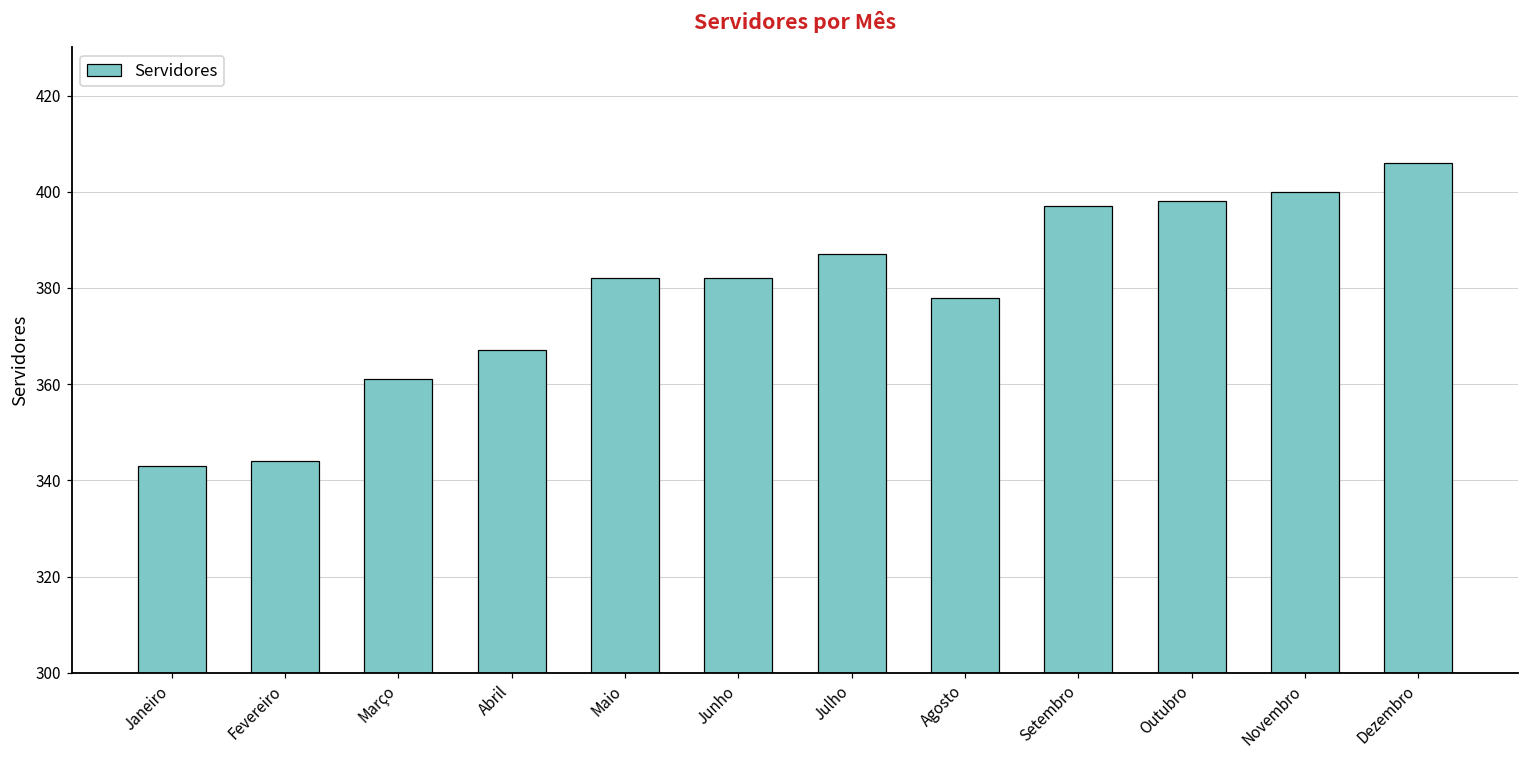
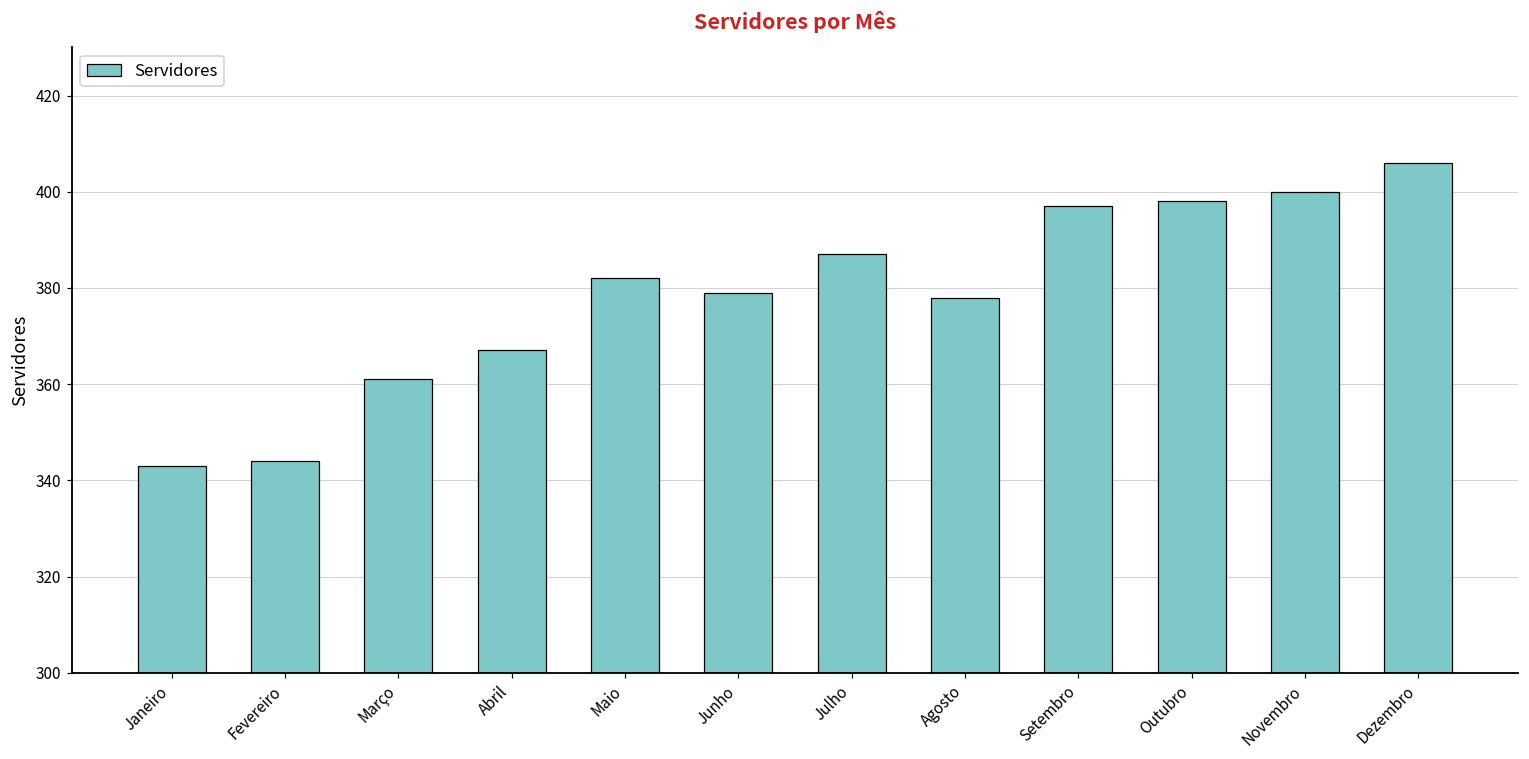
Junho: 382 -> 379
